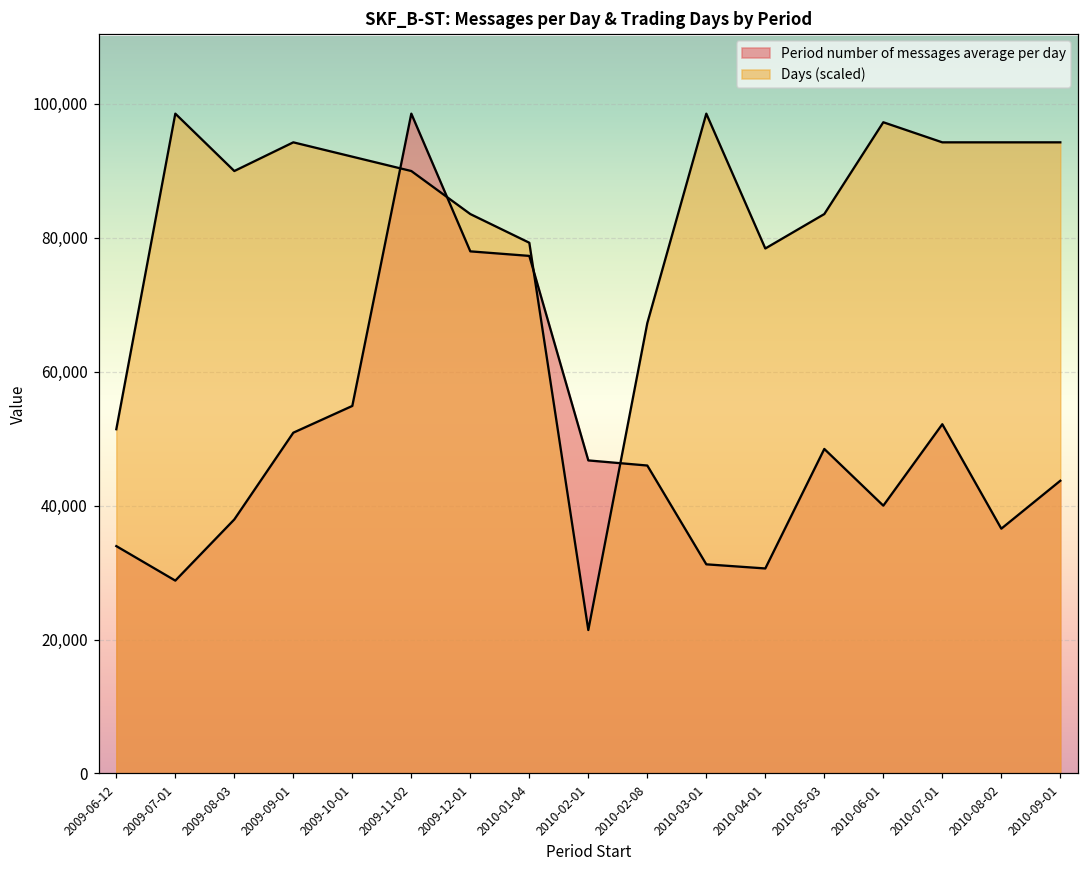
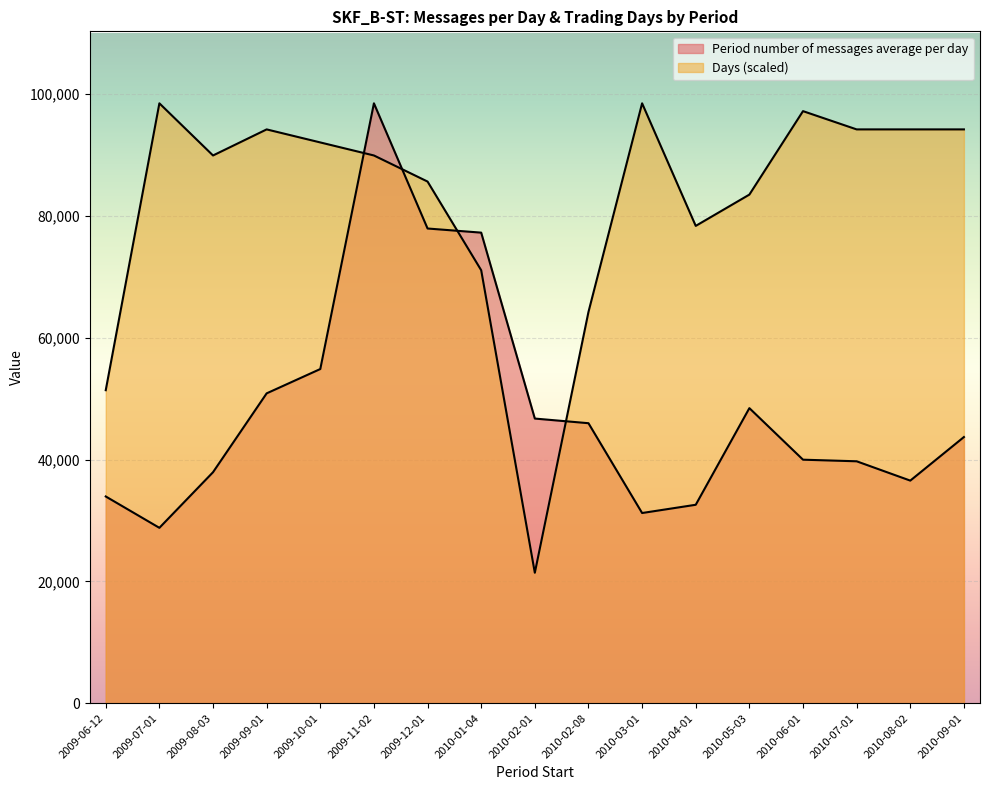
Days (scaled), 2009-12-01: 84,000 -> 86,000
Days (scaled), 2010-01-04: 79,000 -> 71,000
Days (scaled), 2010-02-08: 67,000 -> 64,000
Period number of messages average per day, 2010-04-01: 31,000 -> 33,000
Period number of messages average per day, 2010-07-01: 52,000 -> 40,000
